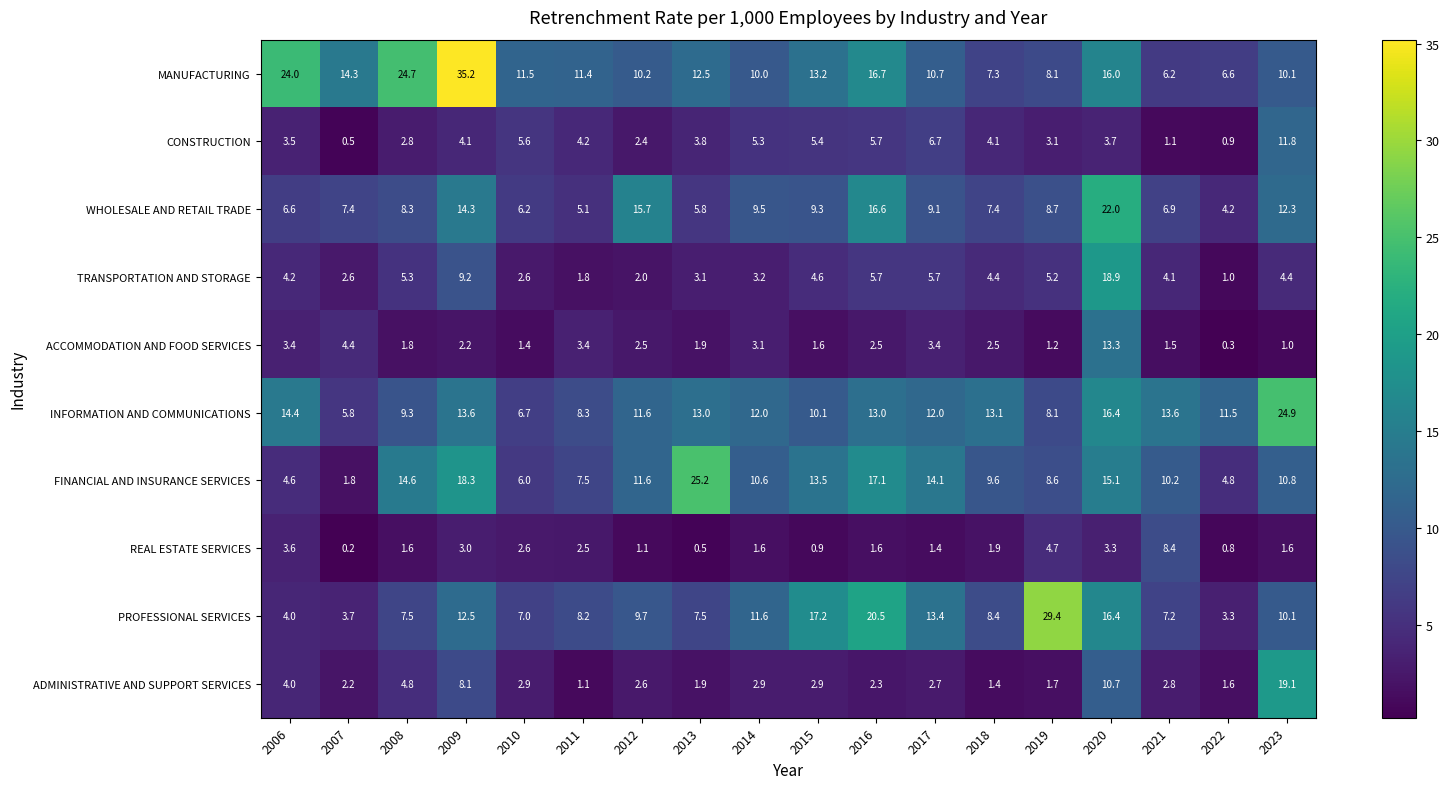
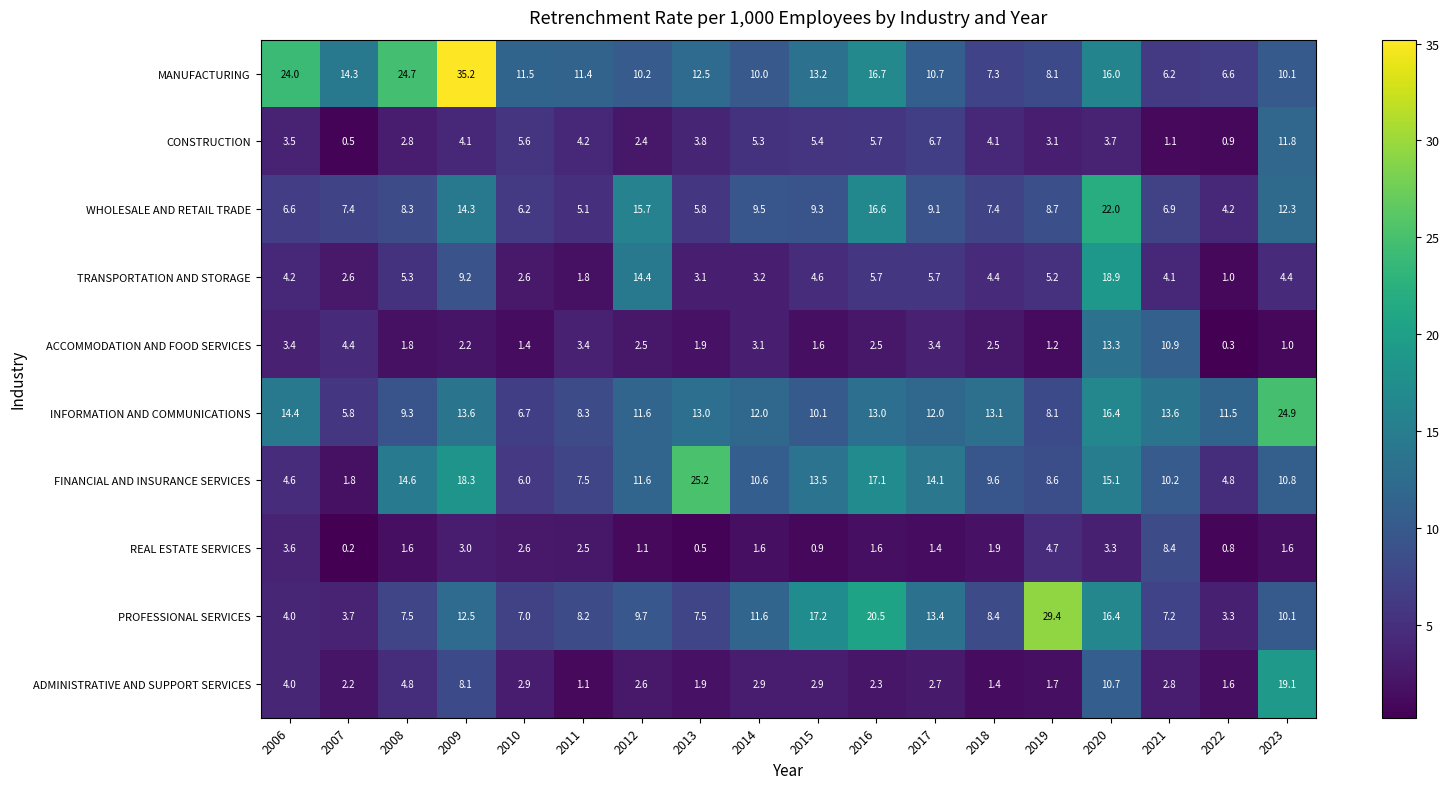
TRANSPORTATION AND STORAGE, 2012: 2.0 -> 14.4
ACCOMMODATION AND FOOD SERVICES, 2021: 1.5 -> 10.9
